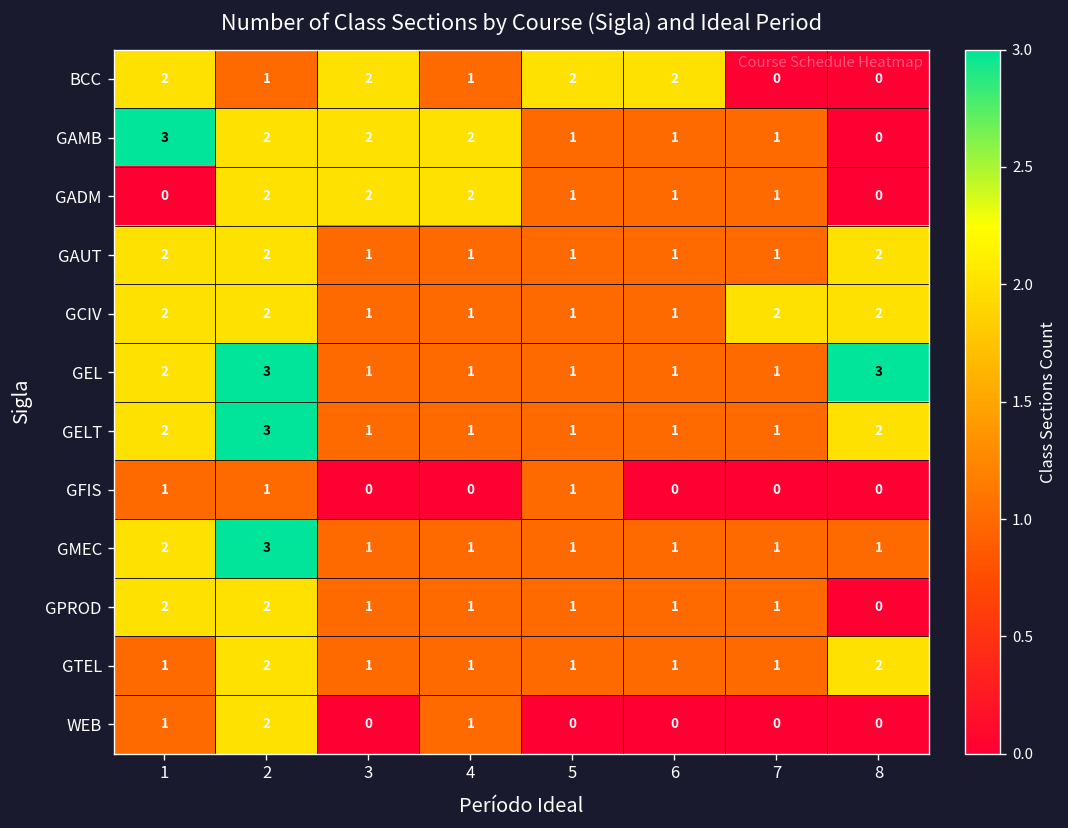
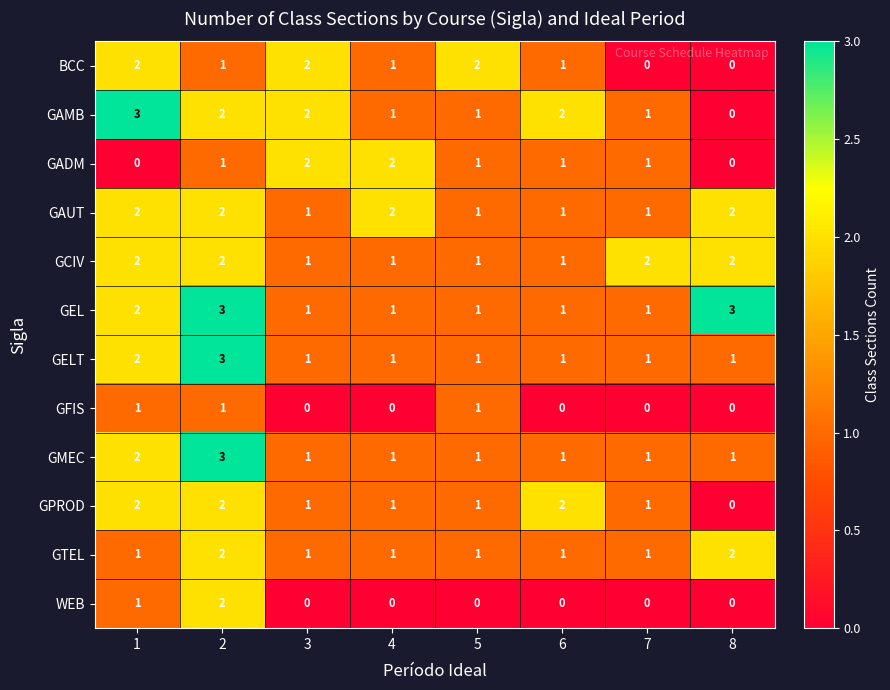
BCC, 6: 2 -> 1
GAMB, 4: 2 -> 1
GAMB, 6: 1 -> 2
GADM, 2: 2 -> 1
GAUT, 4: 1 -> 2
GELT, 8: 2 -> 1
GPROD, 6: 1 -> 2
WEB, 4: 1 -> 0
